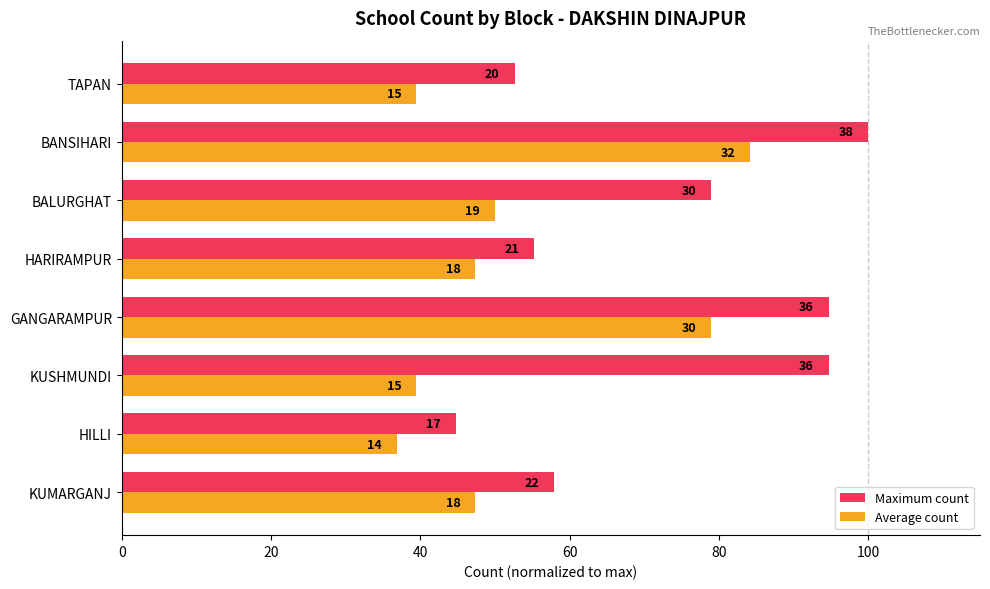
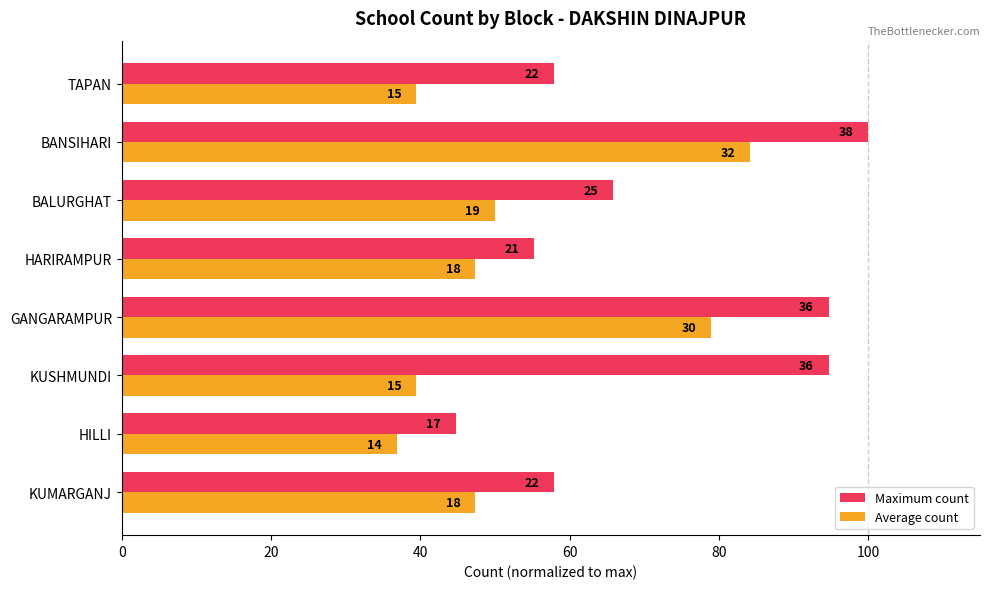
Maximum count, TAPAN: 20 -> 22
Maximum count, BALURGHAT: 30 -> 25
